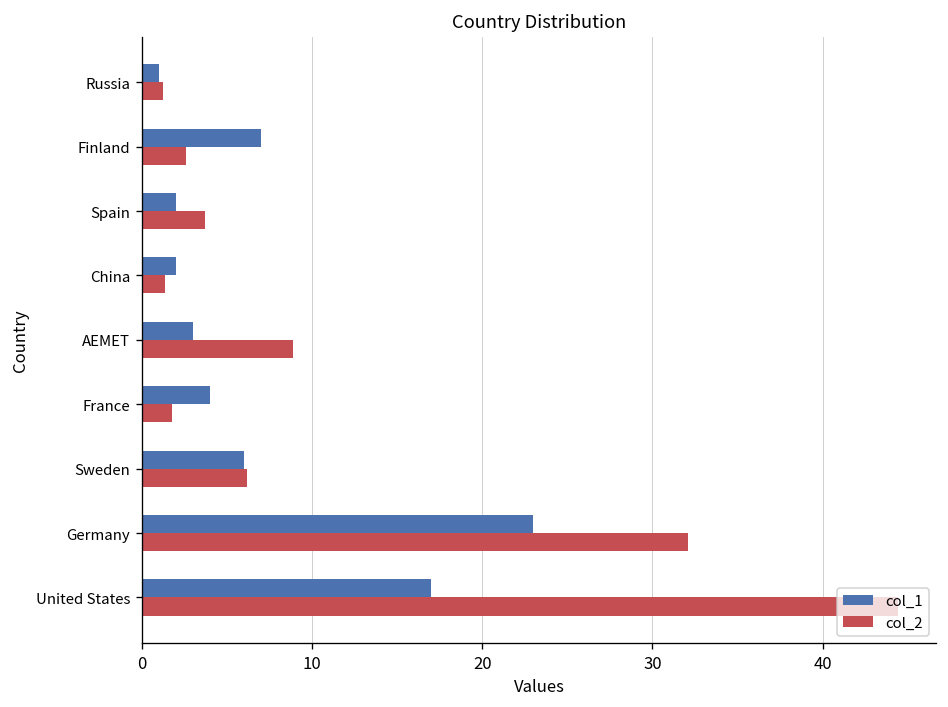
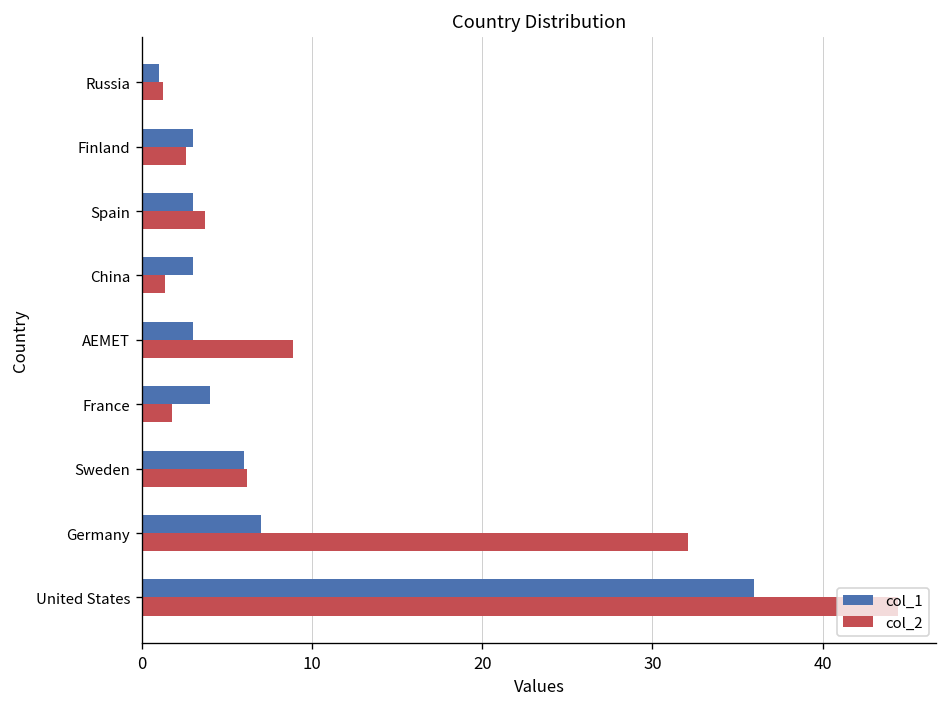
col_1, Finland: 7 -> 3
col_1, Spain: 2 -> 3
col_1, China: 2 -> 3
col_1, Germany: 23 -> 7
col_1, United States: 17 -> 36
